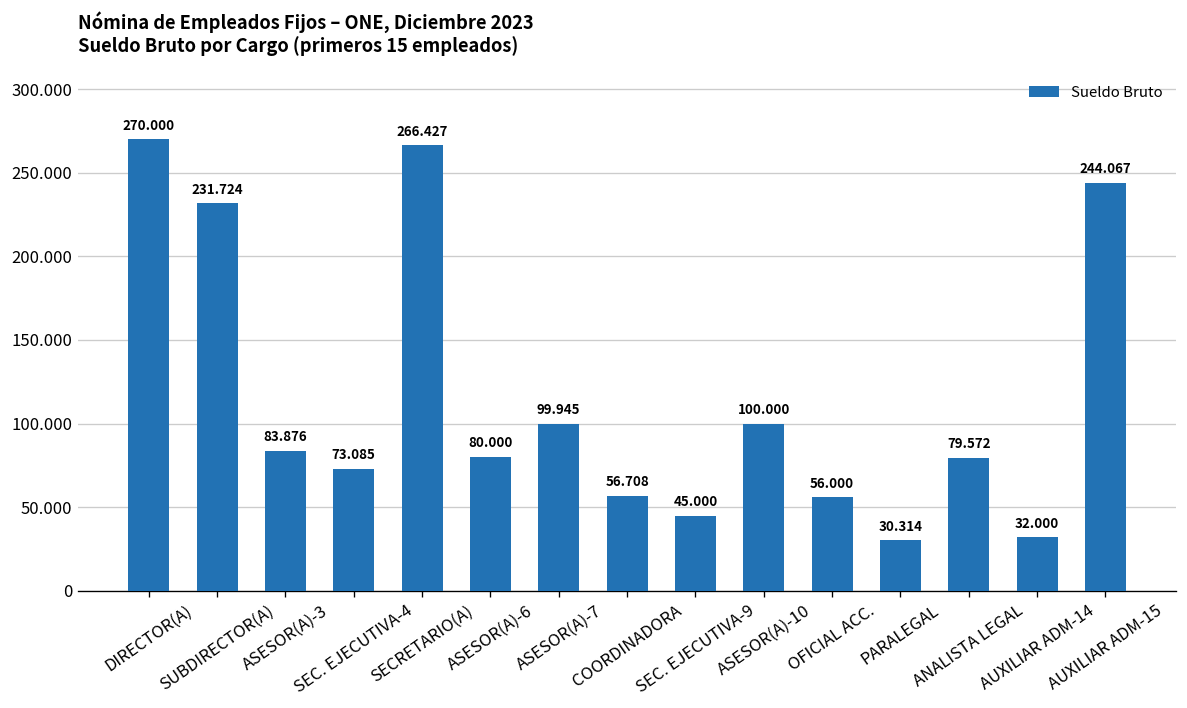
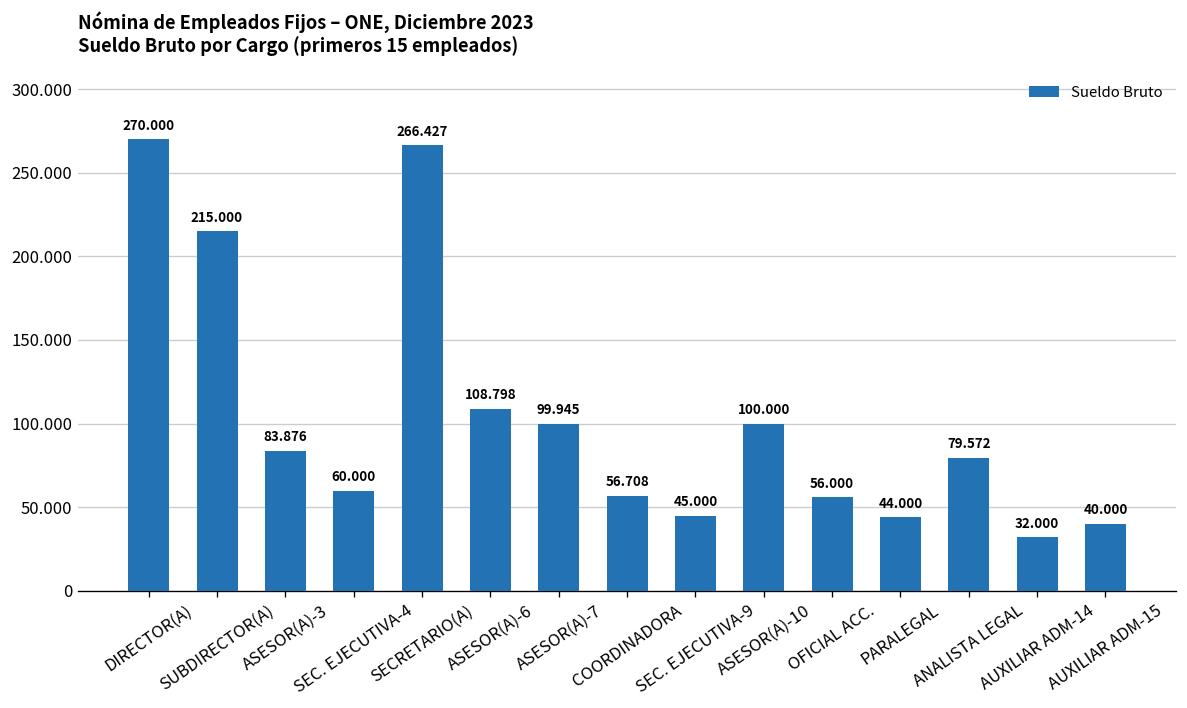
SUBDIRECTOR(A): 231.724 -> 215.000
SEC. EJECUTIVA-4: 73.085 -> 60.000
ASESOR(A)-6: 80.000 -> 108.798
PARALEGAL: 30.314 -> 44.000
AUXILIAR ADM-15: 244.067 -> 40.000
